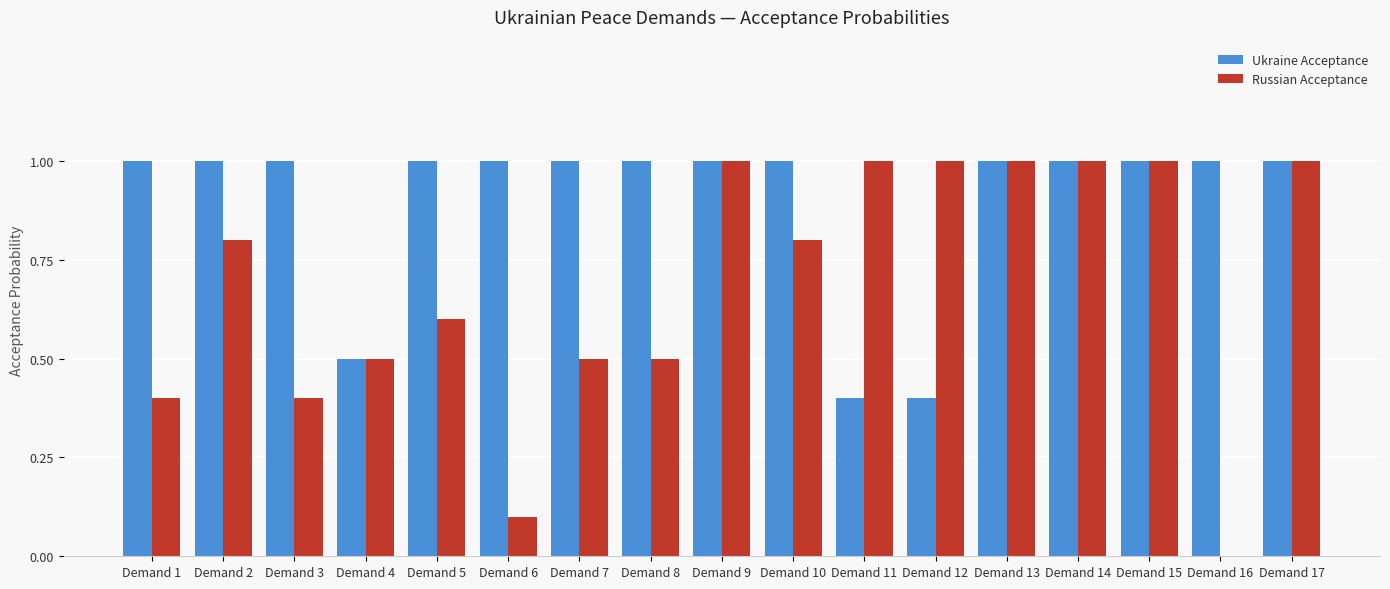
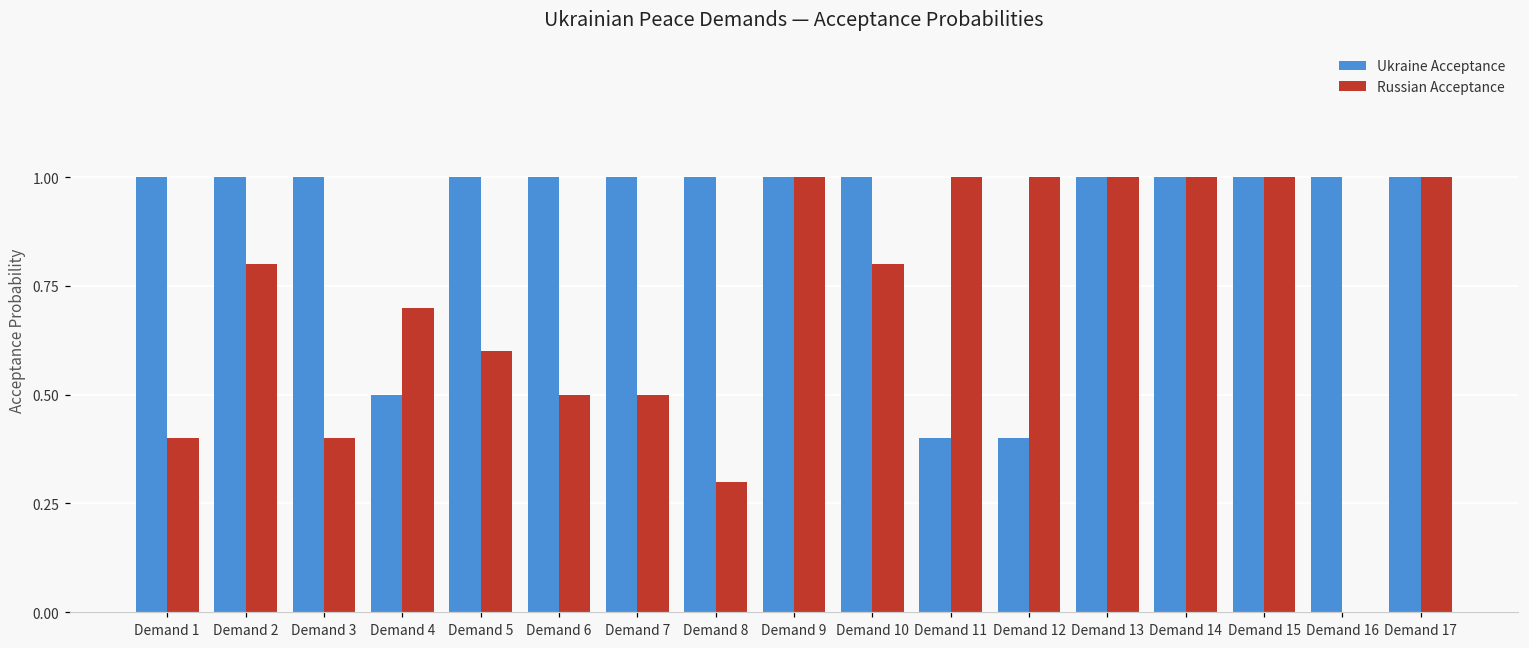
Russian Acceptance, Demand 4: 0.5 -> 0.7
Russian Acceptance, Demand 6: 0.1 -> 0.5
Russian Acceptance, Demand 8: 0.5 -> 0.3
